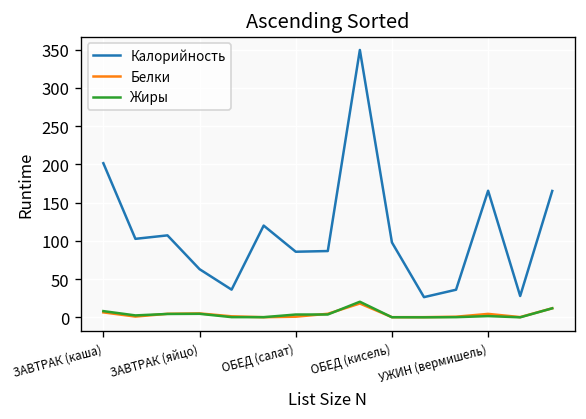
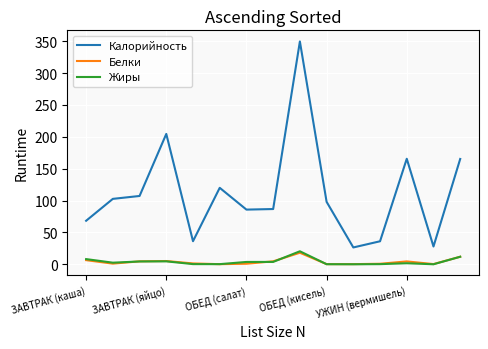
Калорийность, ЗАВТРАК (каша): 200 -> 70
Калорийность, ЗАВТРАК (яйцо): 60 -> 200
